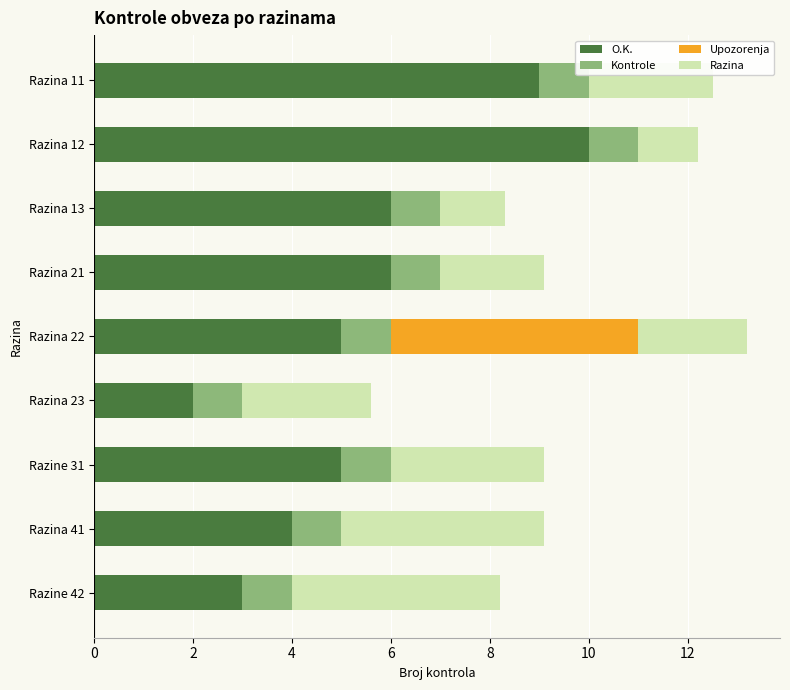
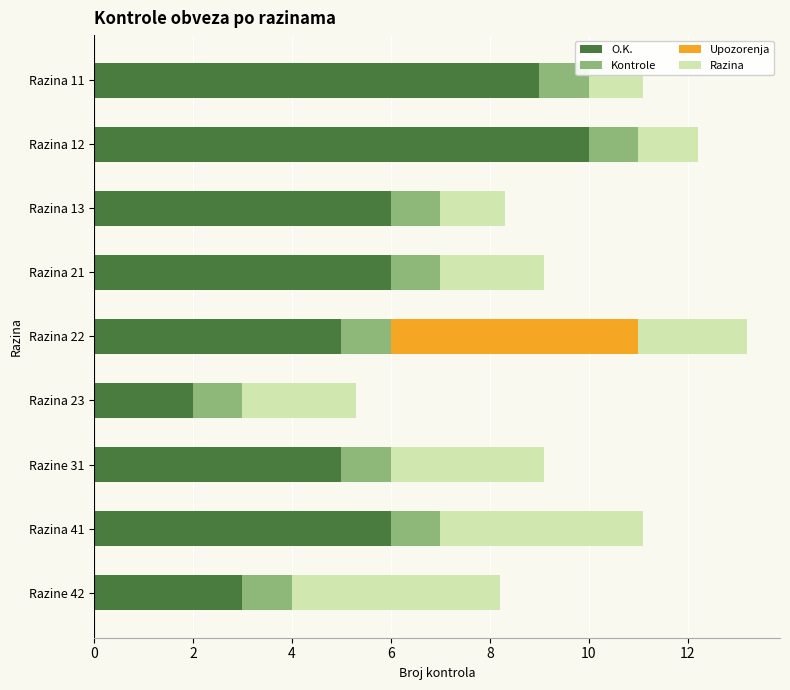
Razina, Razina 11: 2.5 -> 1.1
Razina, Razina 23: 2.6 -> 2.3
O.K., Razina 41: 4 -> 6
